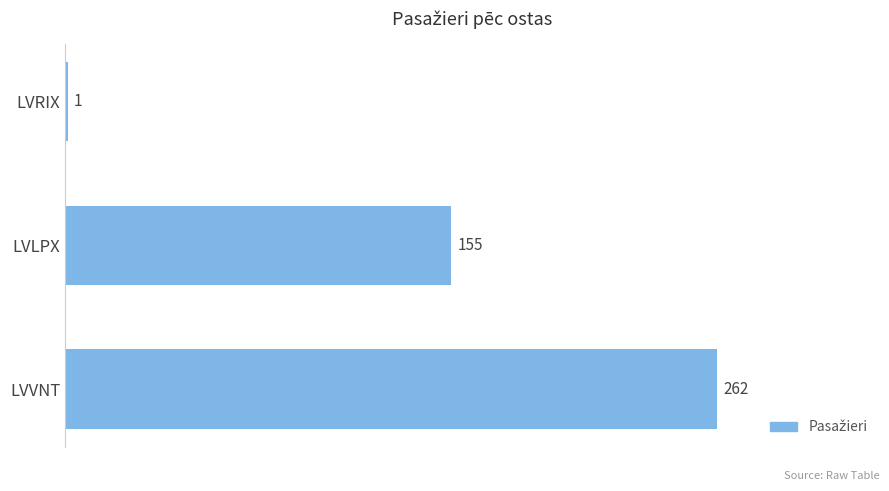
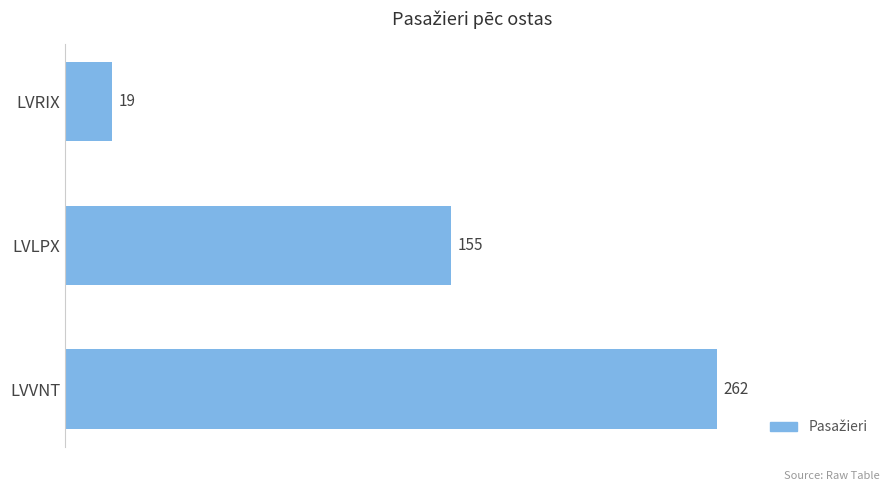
LVRIX: 1 -> 19
